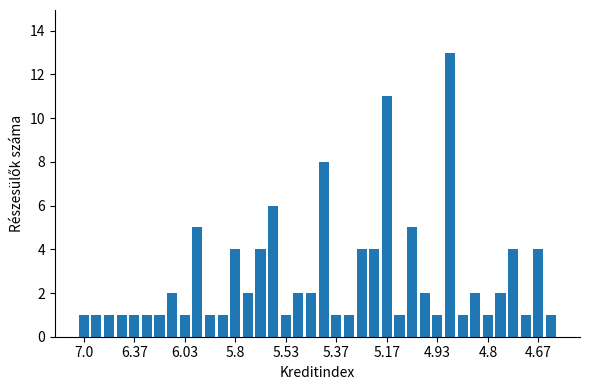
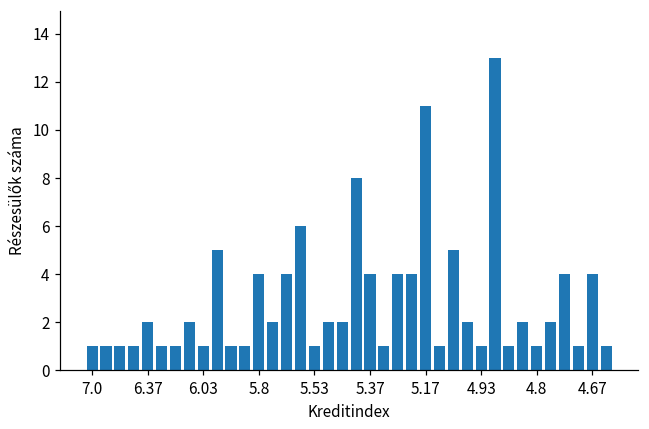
6.37: 1 -> 2
5.37: 1 -> 4
